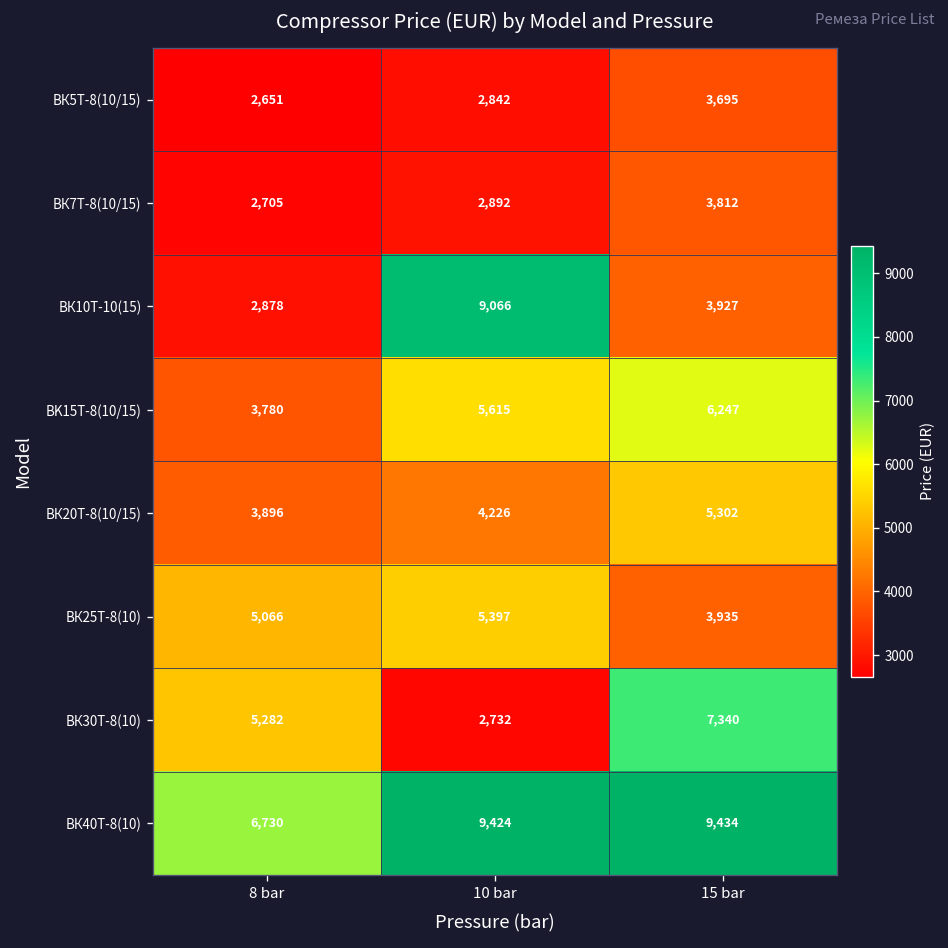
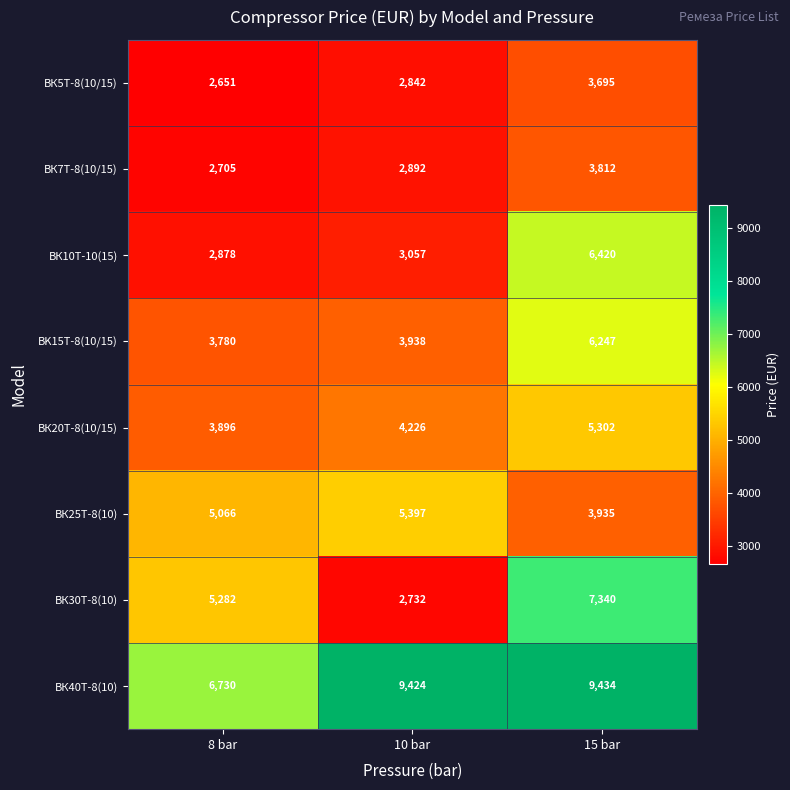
ВК10Т-10(15), 10 bar: 9,066 -> 3,057
ВК10Т-10(15), 15 bar: 3,927 -> 6,420
BK15Т-8(10/15), 10 bar: 5,615 -> 3,938
